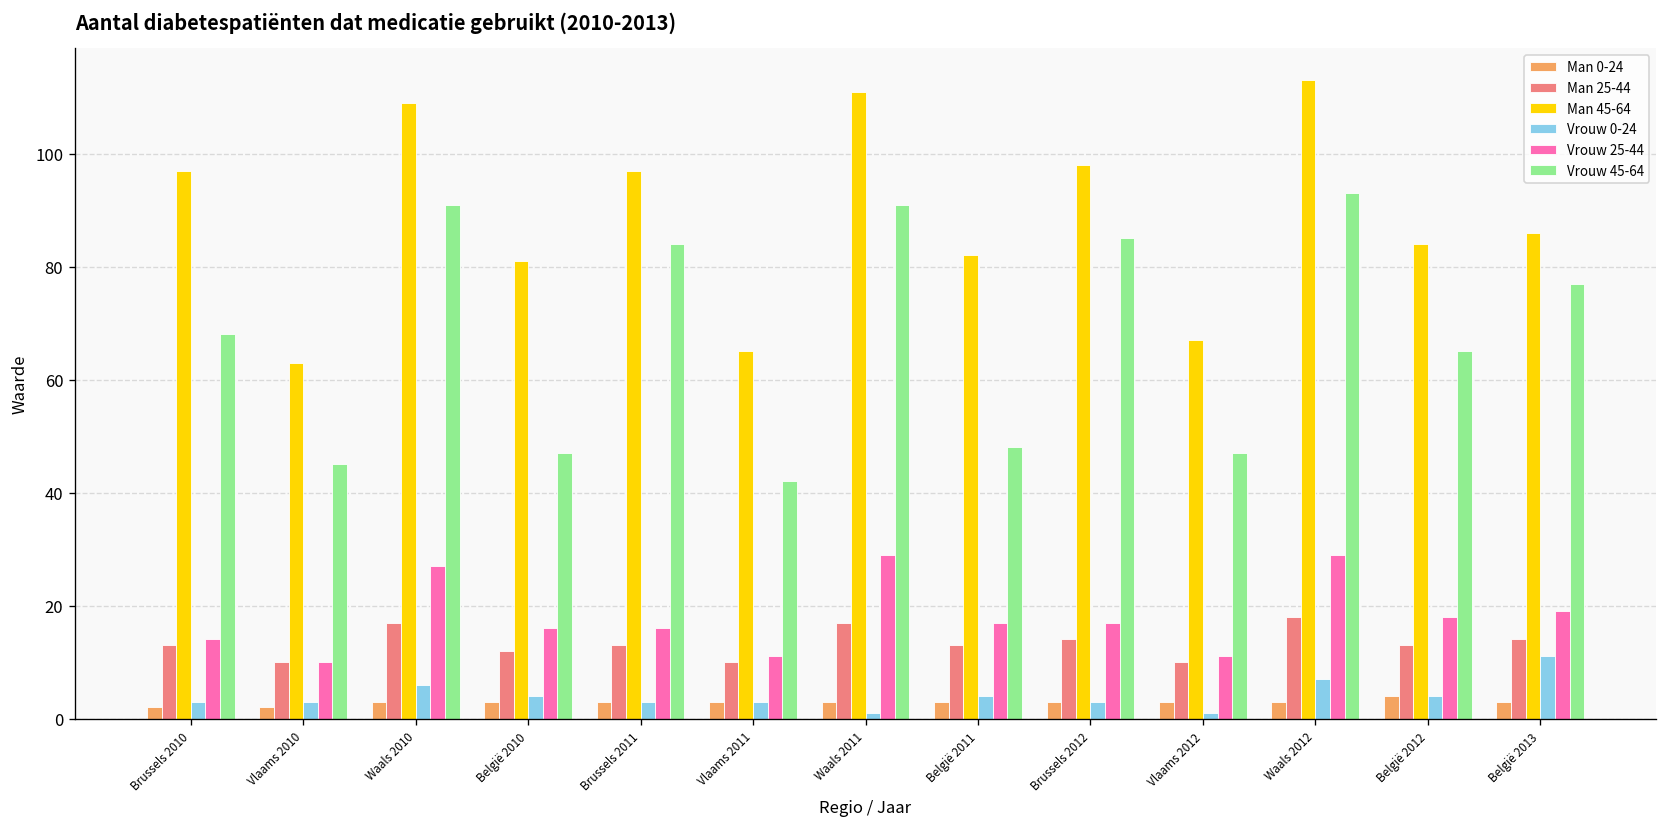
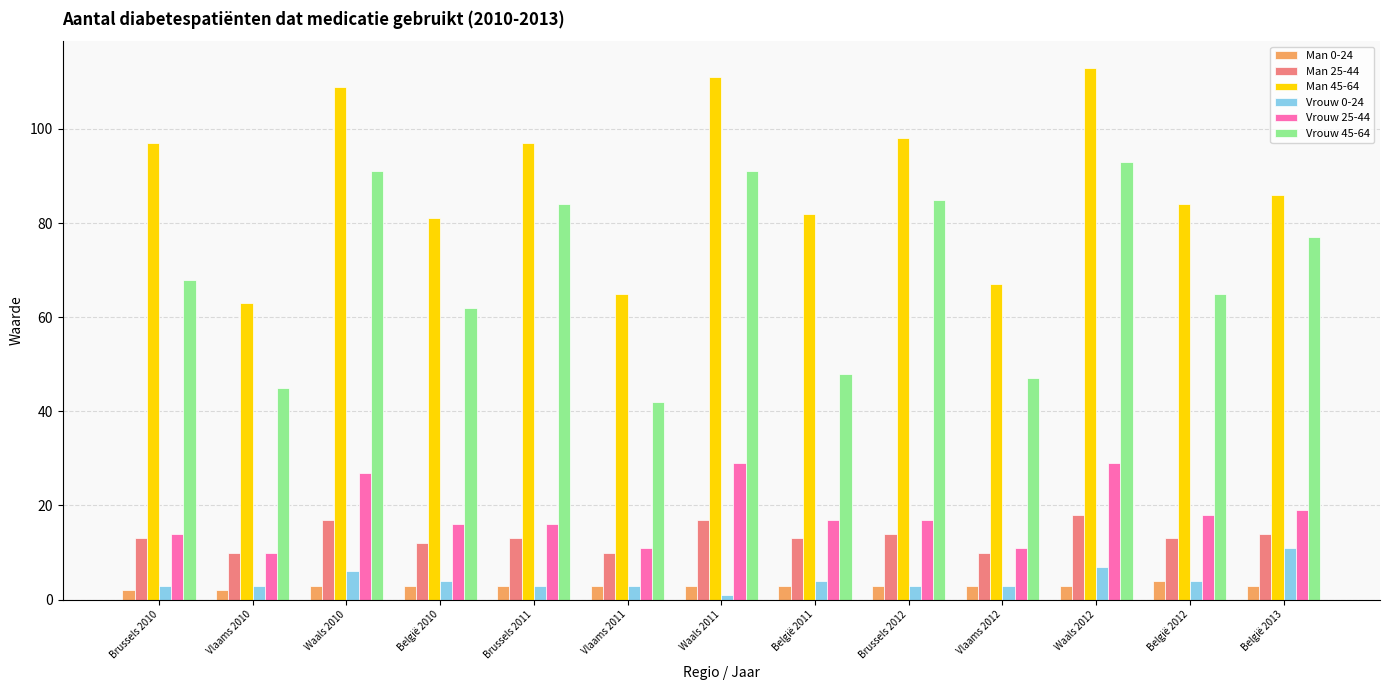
Vrouw 45-64, België 2010: 47 -> 62
Vrouw 0-24, Vlaams 2012: 1 -> 3
